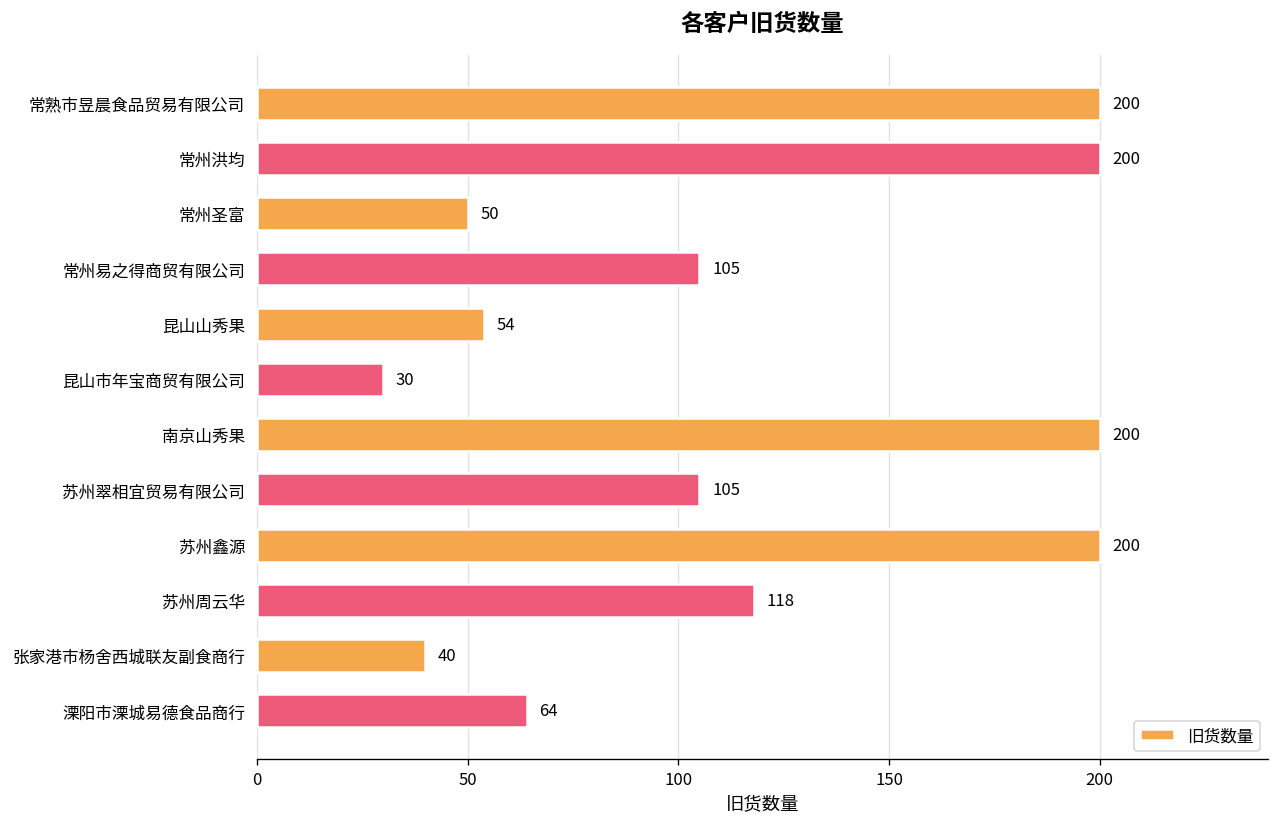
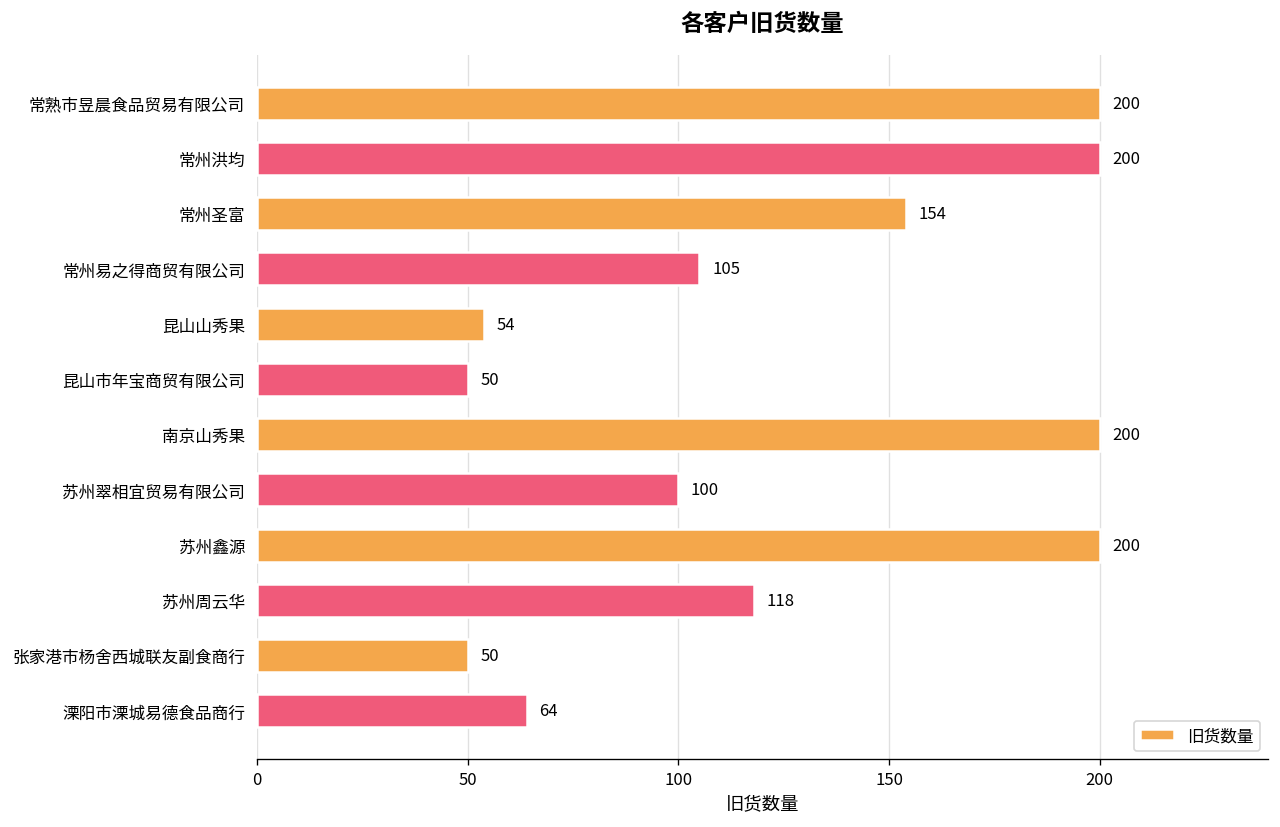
常州圣富: 50 -> 154
昆山市年宝商贸有限公司: 30 -> 50
苏州翠相宜贸易有限公司: 105 -> 100
张家港市杨舍西城联友副食商行: 40 -> 50
